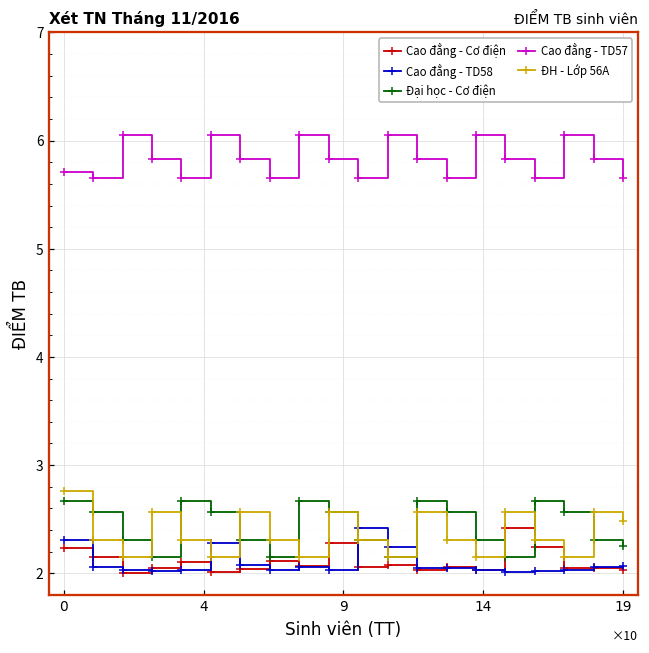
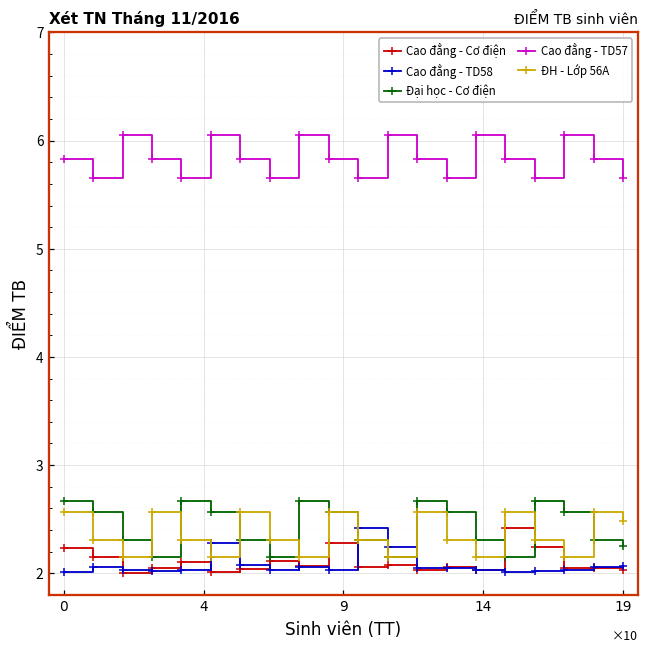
Cao đẳng - TD58, 0: 2.3 -> 2.0
Cao đẳng - TD57, 0: 5.7 -> 5.8
ĐH - Lớp 56A, 0: 2.8 -> 2.6
